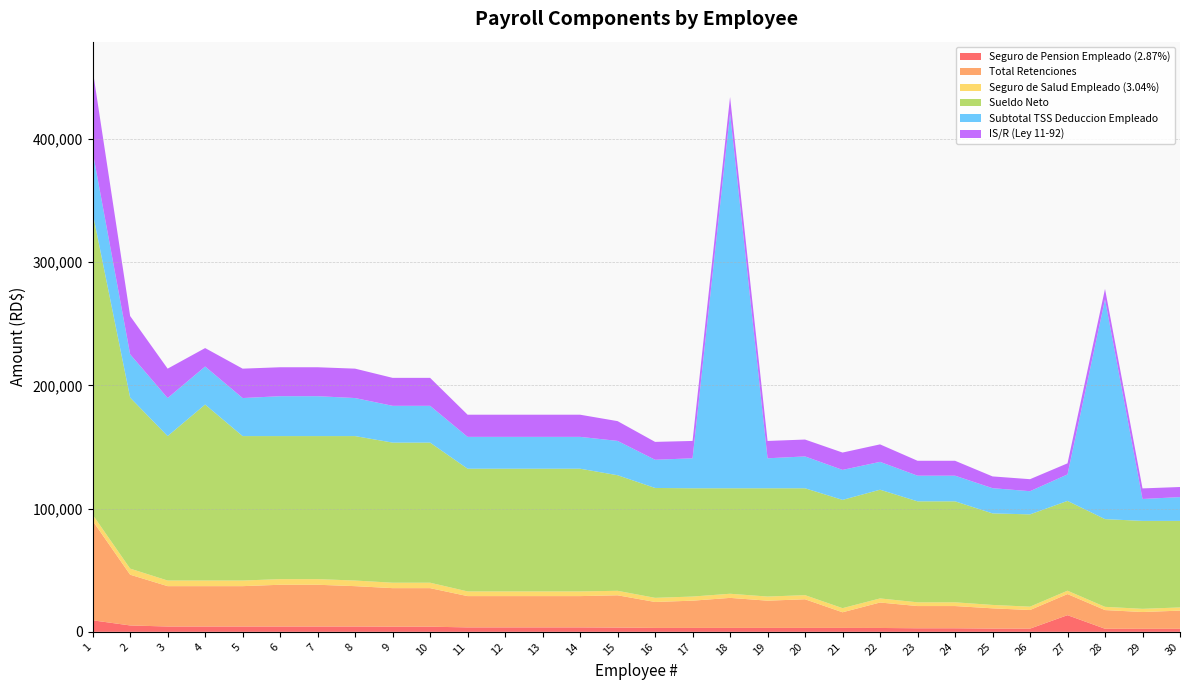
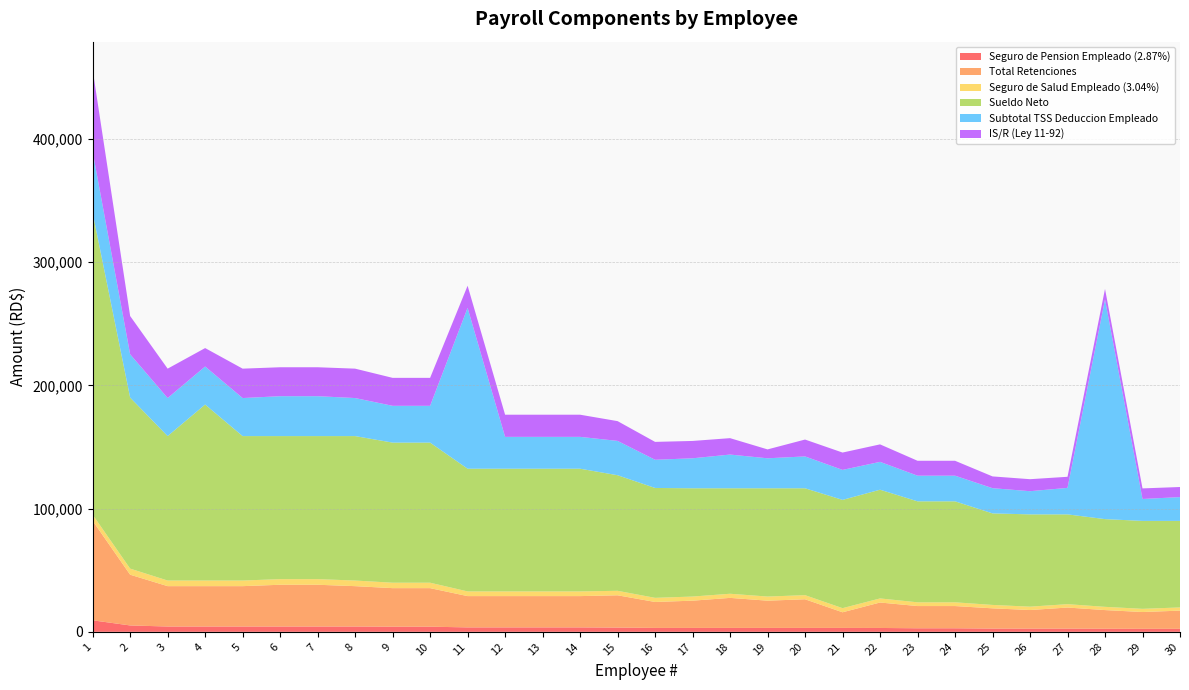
Subtotal TSS Deduccion Empleado, 11: 26,000 -> 131,000
Subtotal TSS Deduccion Empleado, 18: 304,000 -> 27,000
IS/R (Ley 11-92), 19: 14,000 -> 7,000
Seguro de Pension Empleado (2.87%), 27: 14,000 -> 3,000
